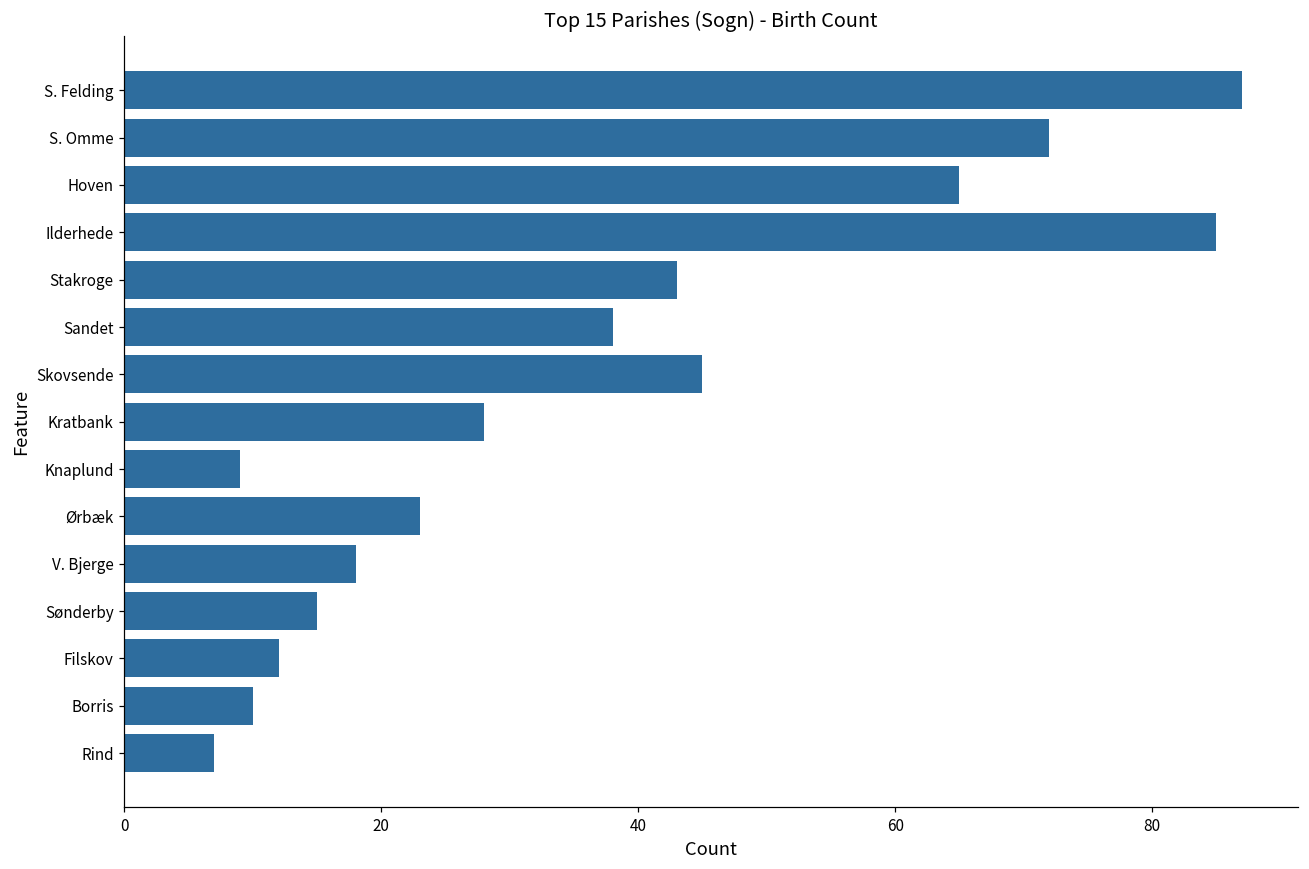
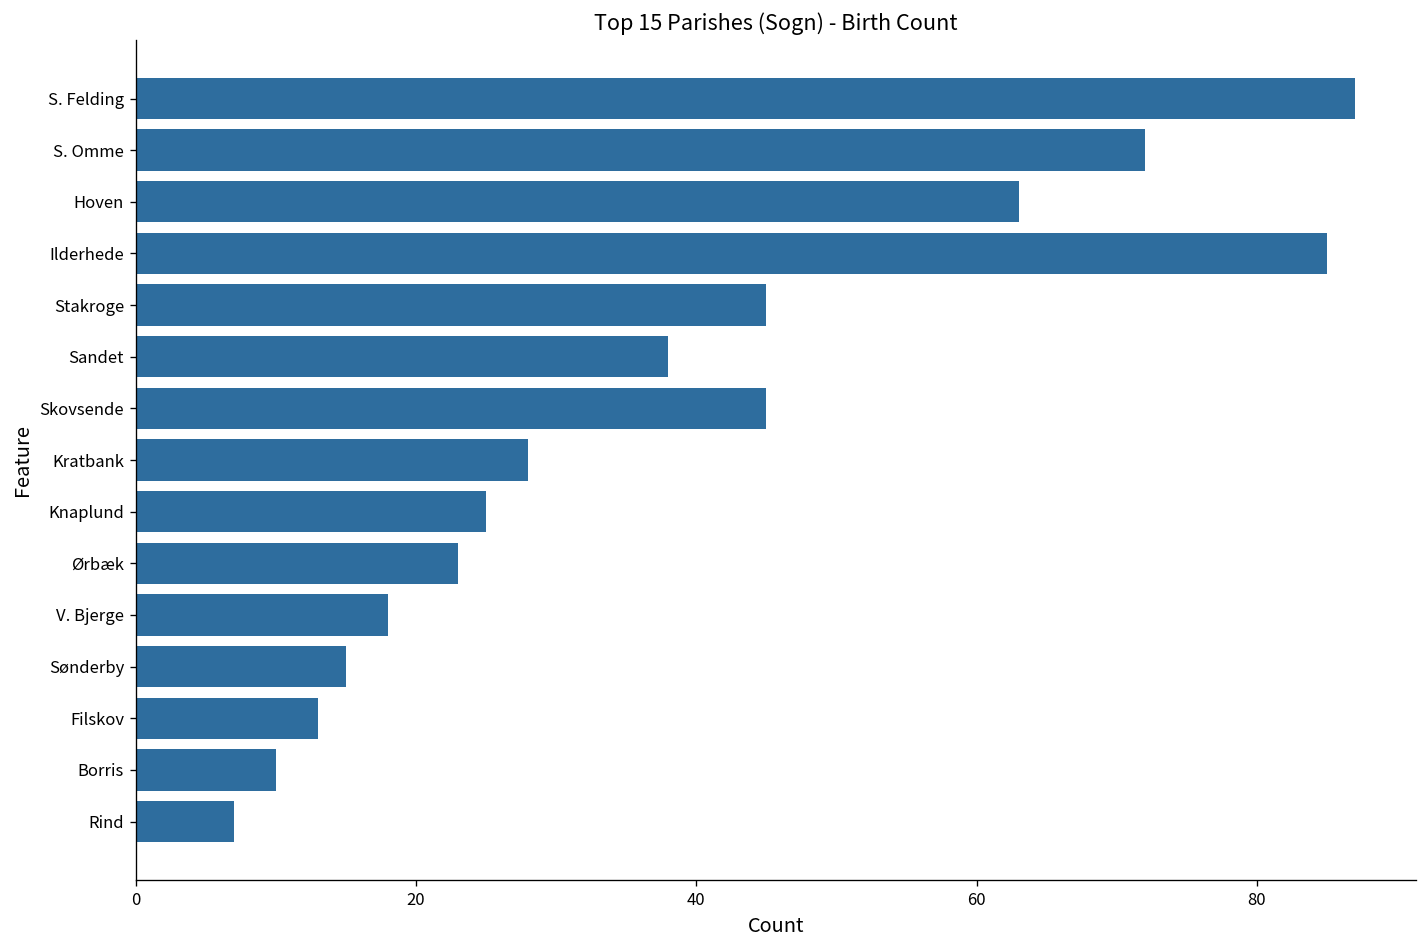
Hoven: 65 -> 63
Stakroge: 43 -> 45
Knaplund: 9 -> 25
Filskov: 12 -> 13
